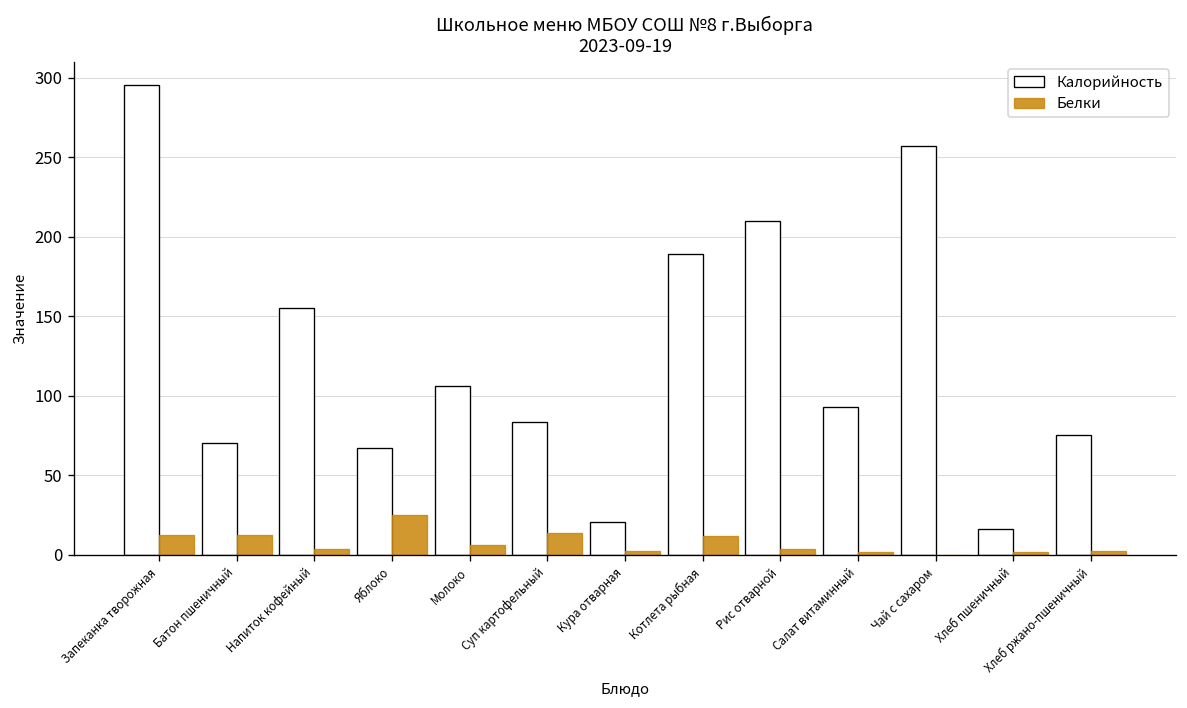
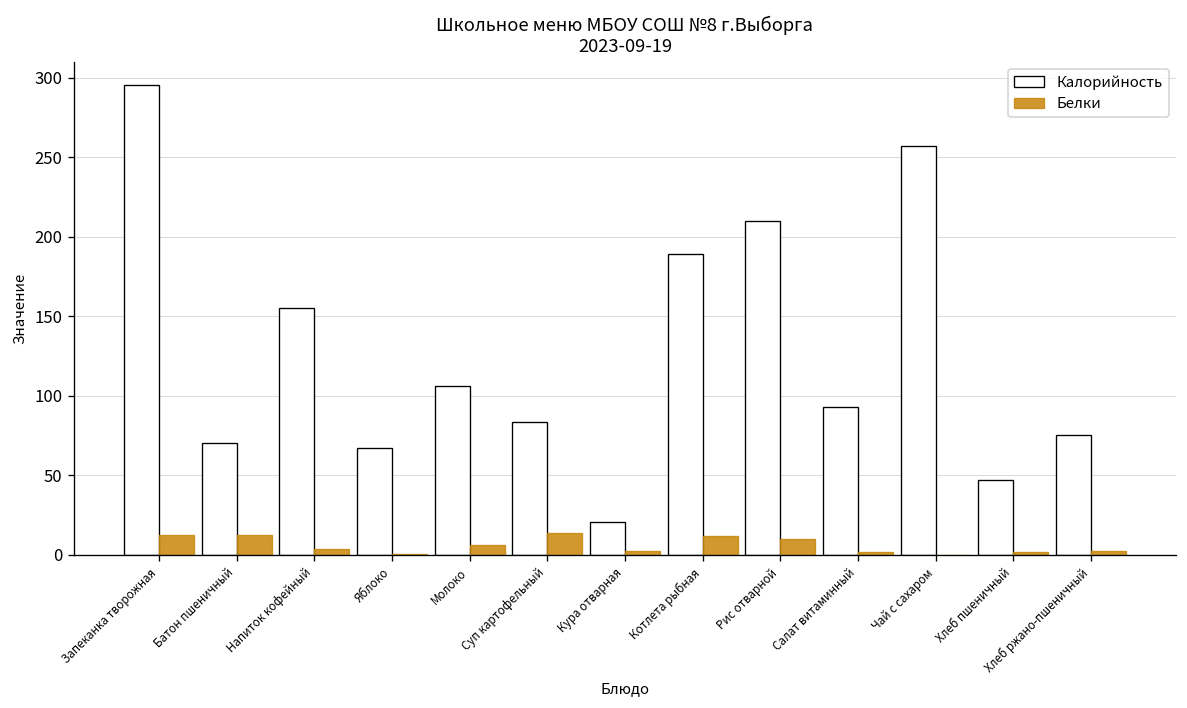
Белки, Яблоко: 25 -> 1
Белки, Рис отварной: 4 -> 10
Калорийность, Хлеб пшеничный: 16 -> 47
